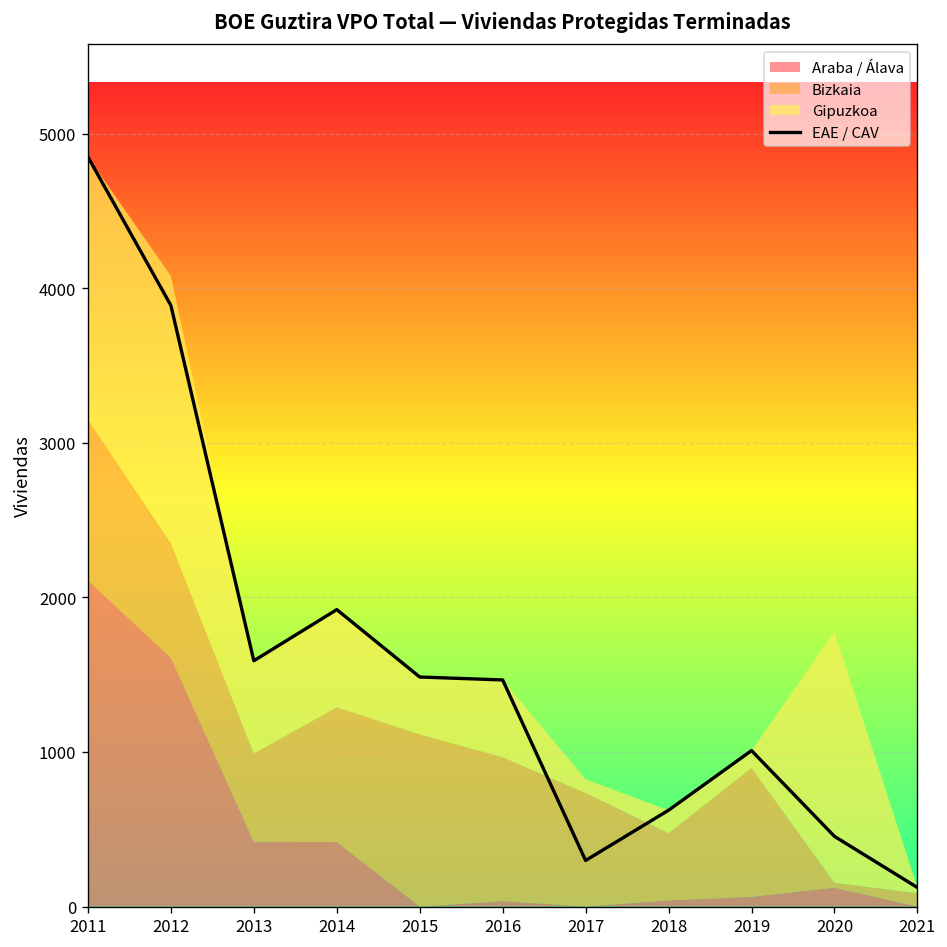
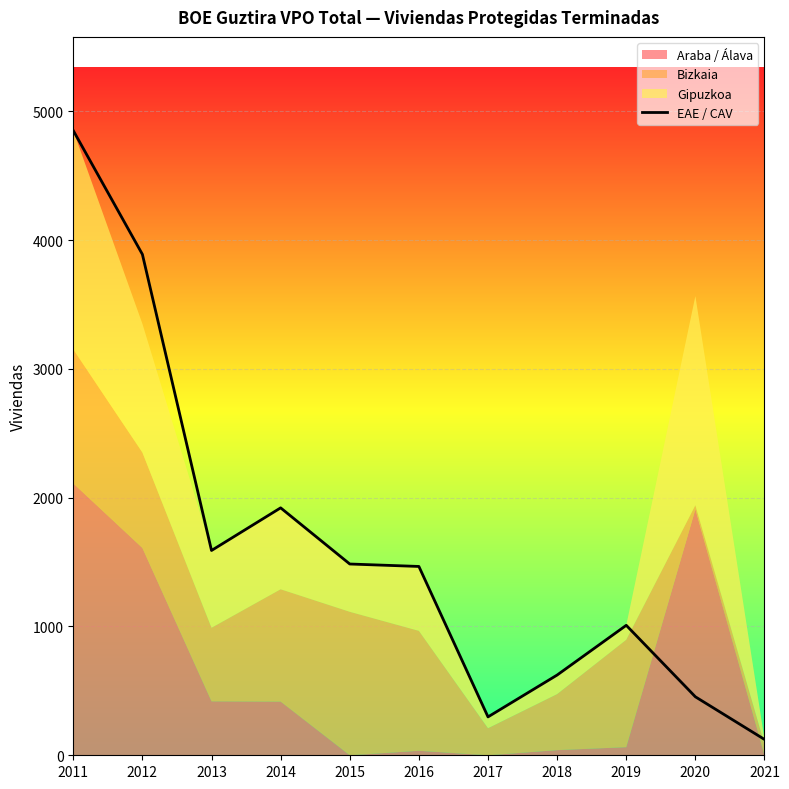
Gipuzkoa, 2012: 1730 -> 1000
Bizkaia, 2017: 740 -> 210
Araba / Álava, 2020: 120 -> 1910
